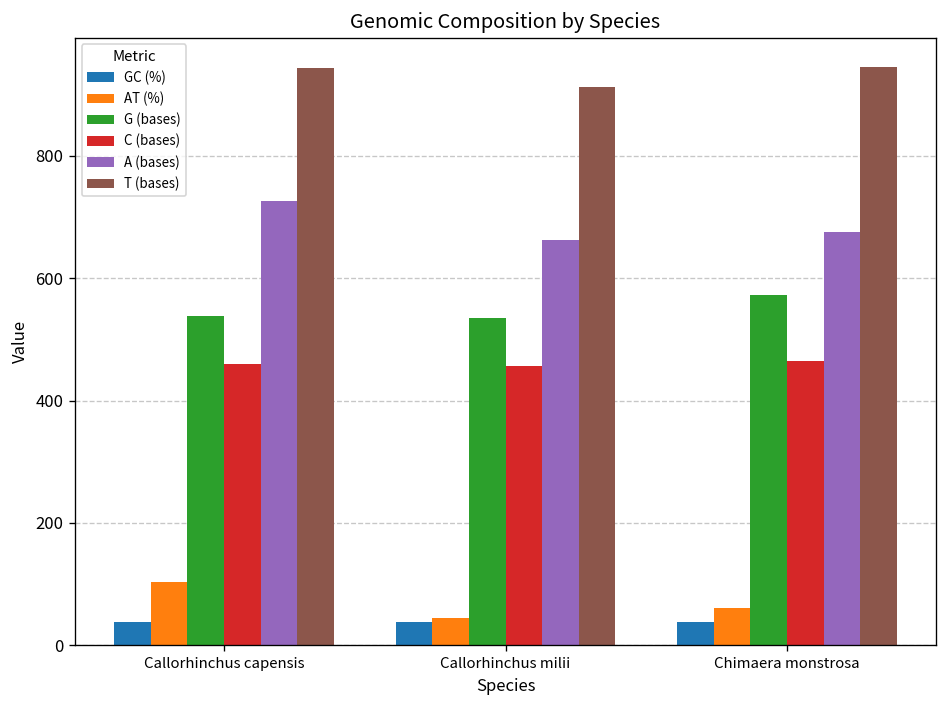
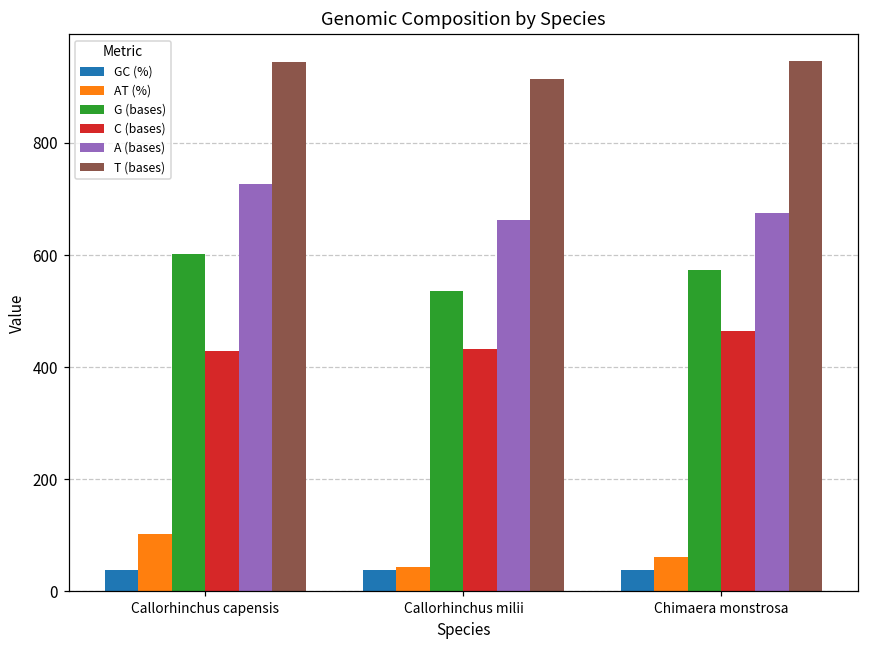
G (bases), Callorhinchus capensis: 540 -> 600
C (bases), Callorhinchus capensis: 460 -> 430
C (bases), Callorhinchus milii: 460 -> 430
